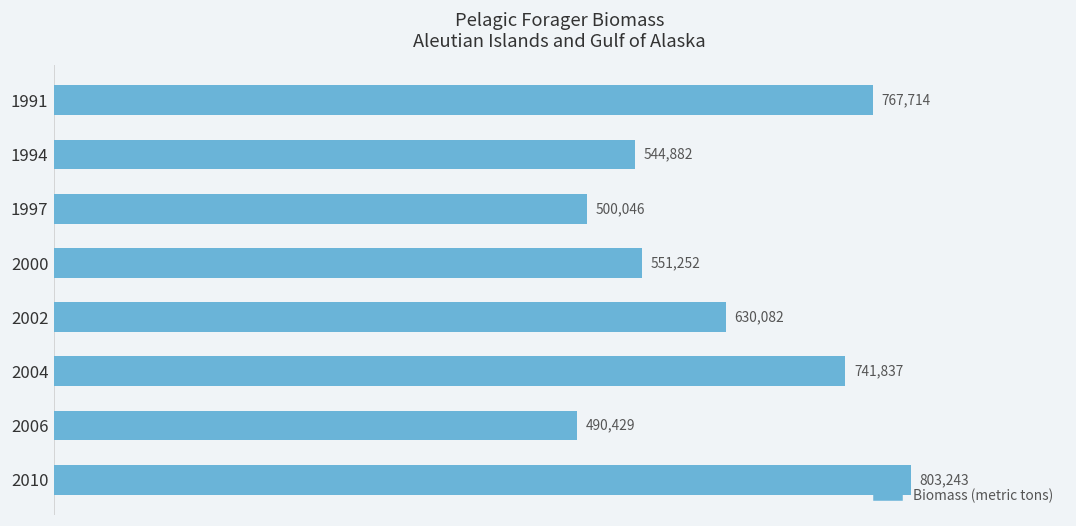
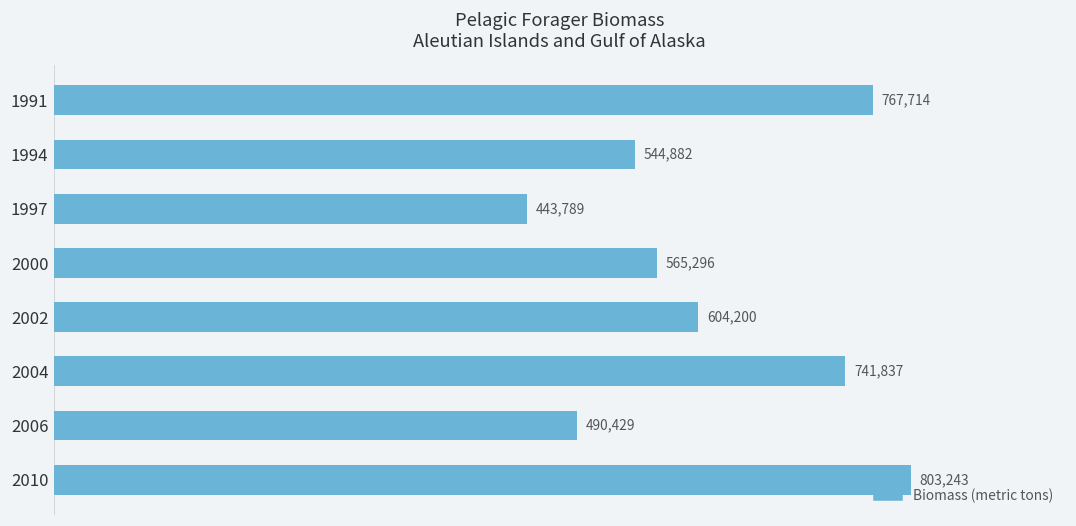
1997: 500,046 -> 443,789
2000: 551,252 -> 565,296
2002: 630,082 -> 604,200
